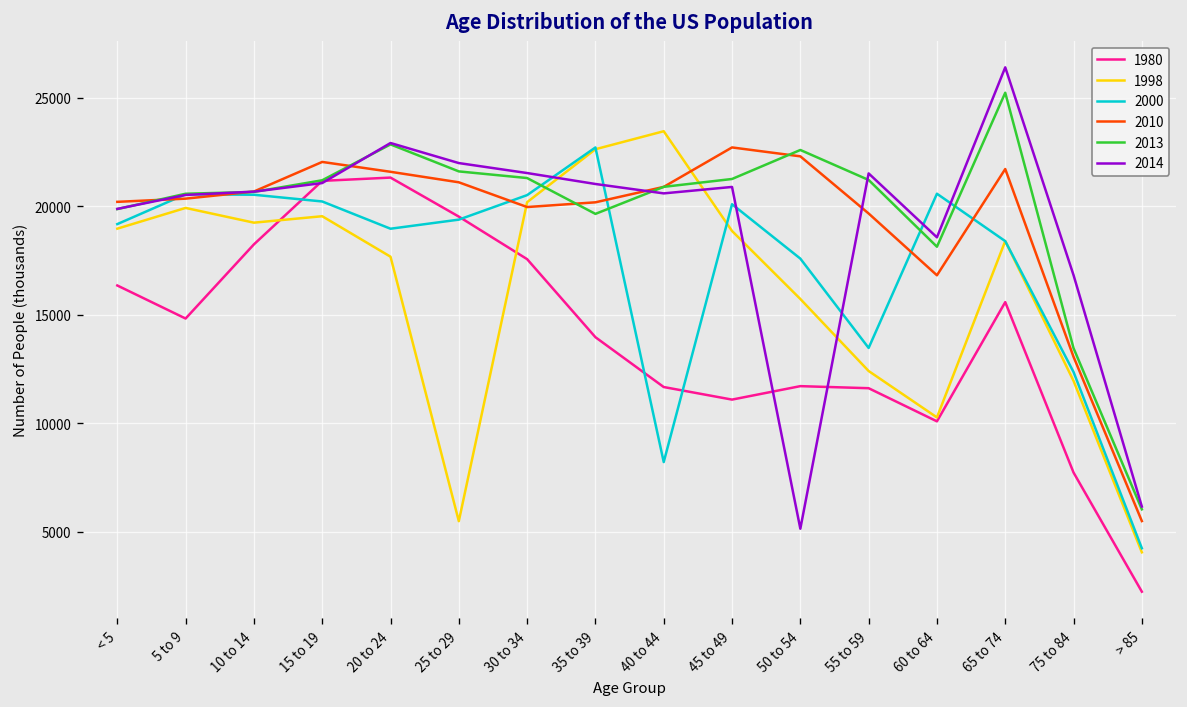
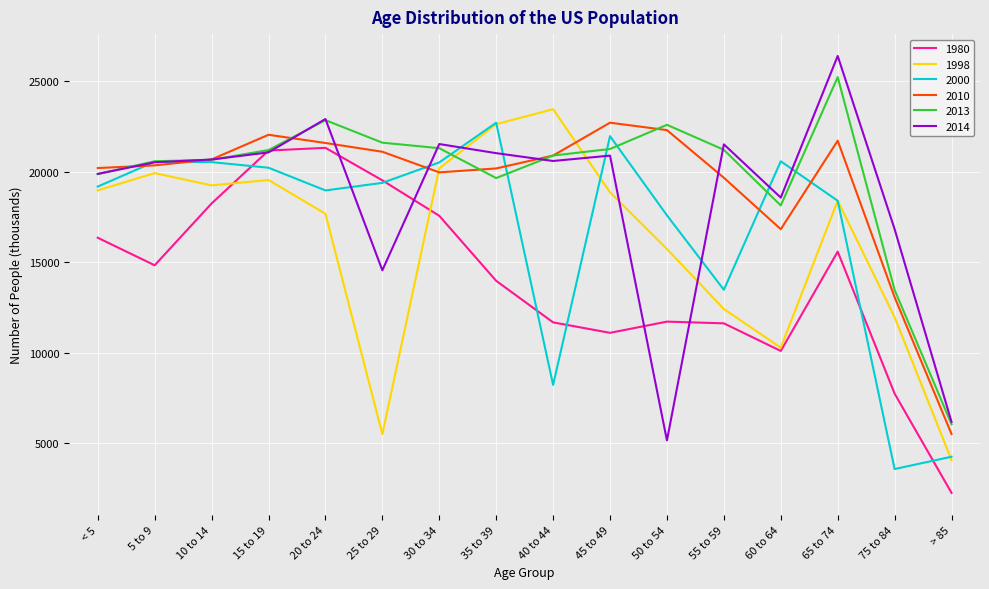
2014, 25 to 29: 22000 -> 14500
2000, 45 to 49: 20100 -> 22000
2000, 75 to 84: 12400 -> 3600
